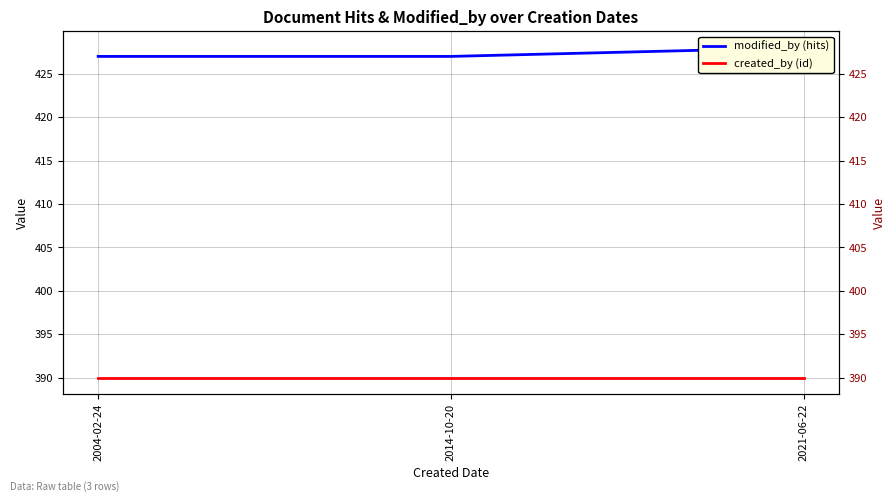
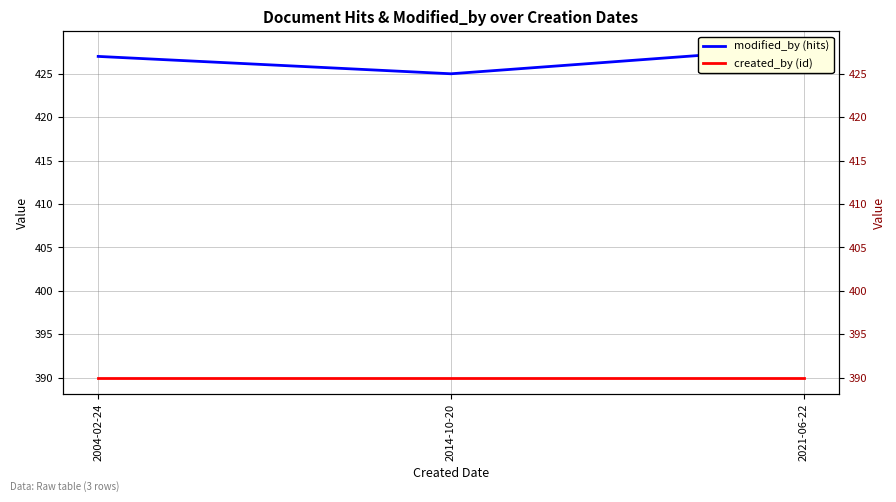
modified_by (hits), 2014-10-20: 427 -> 425
